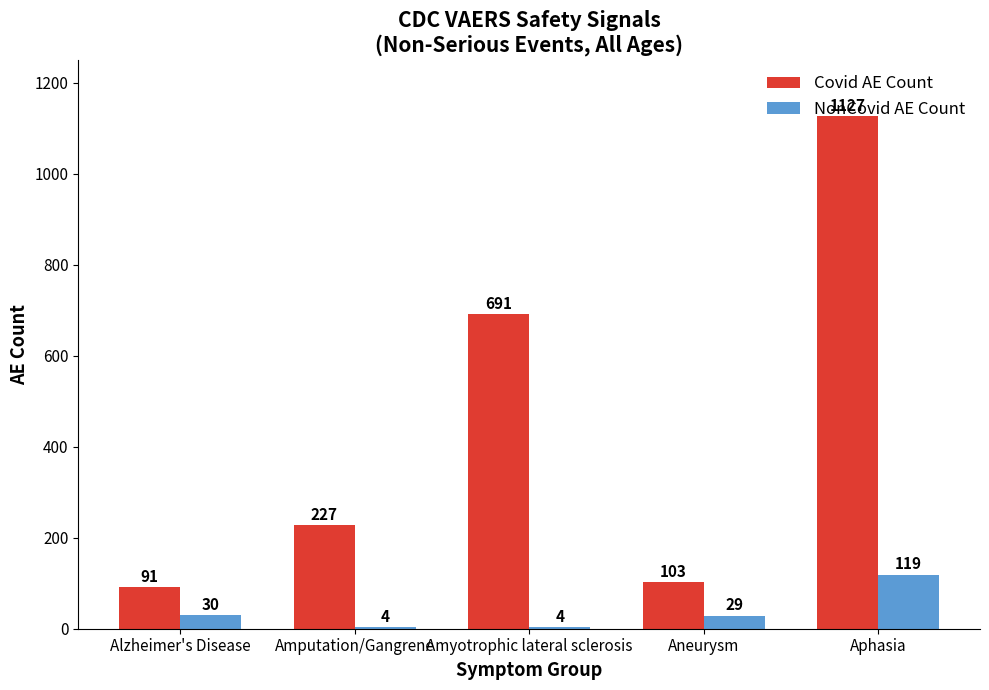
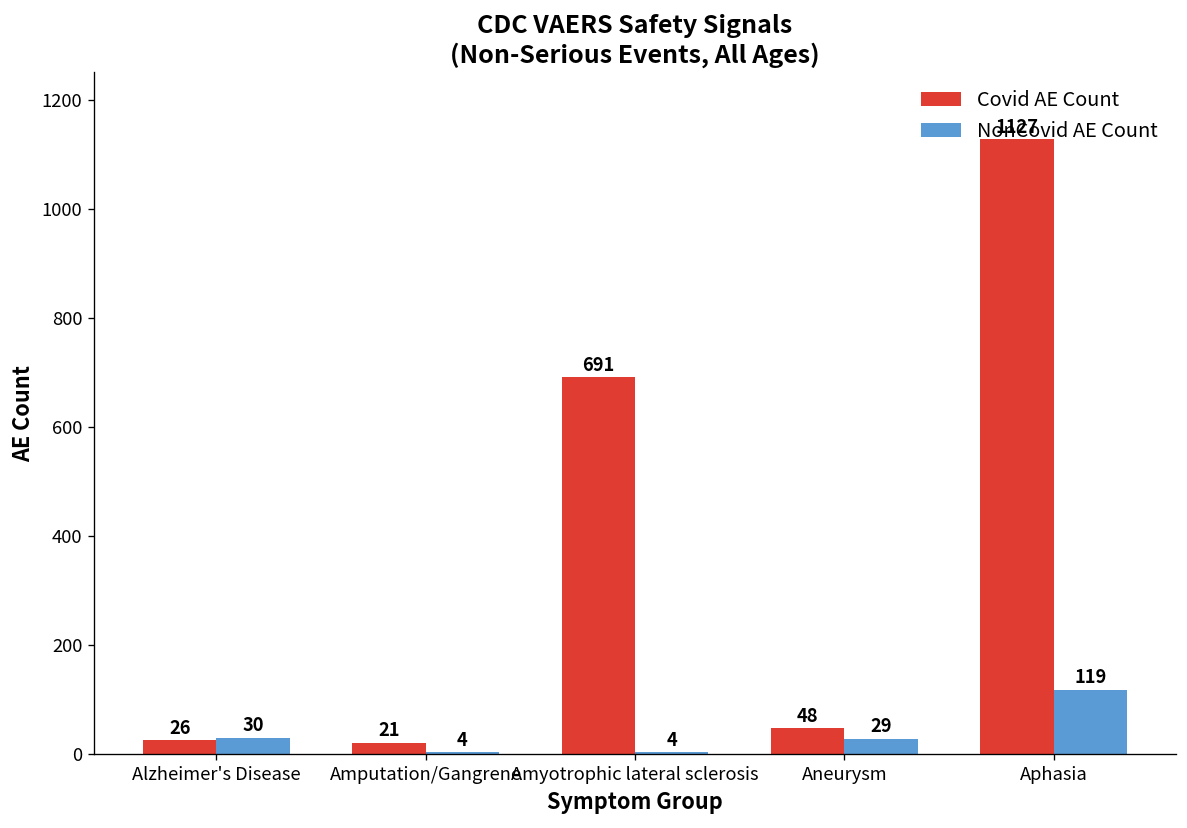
Covid AE Count, Alzheimer's Disease: 91 -> 26
Covid AE Count, Amputation/Gangrene: 227 -> 21
Covid AE Count, Aneurysm: 103 -> 48
